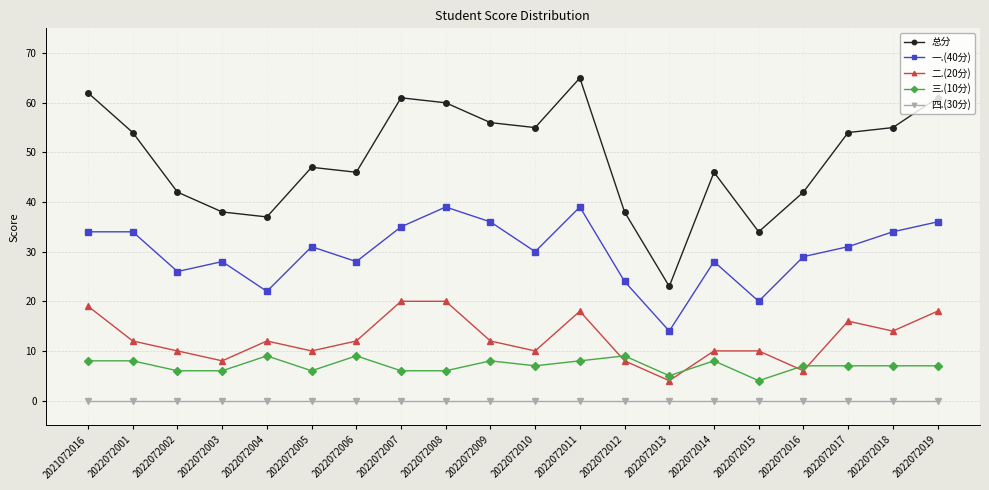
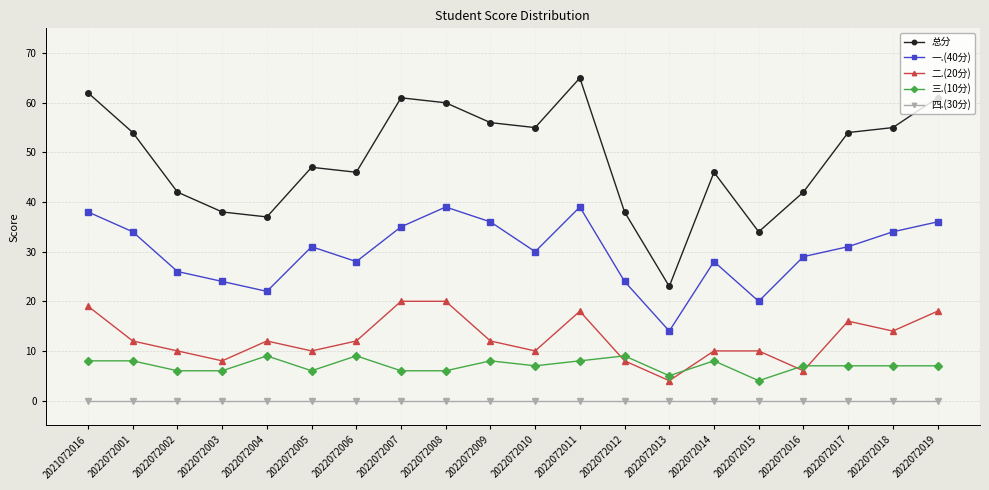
一.(40分), 2021072016: 34 -> 38
一.(40分), 2022072003: 28 -> 24
